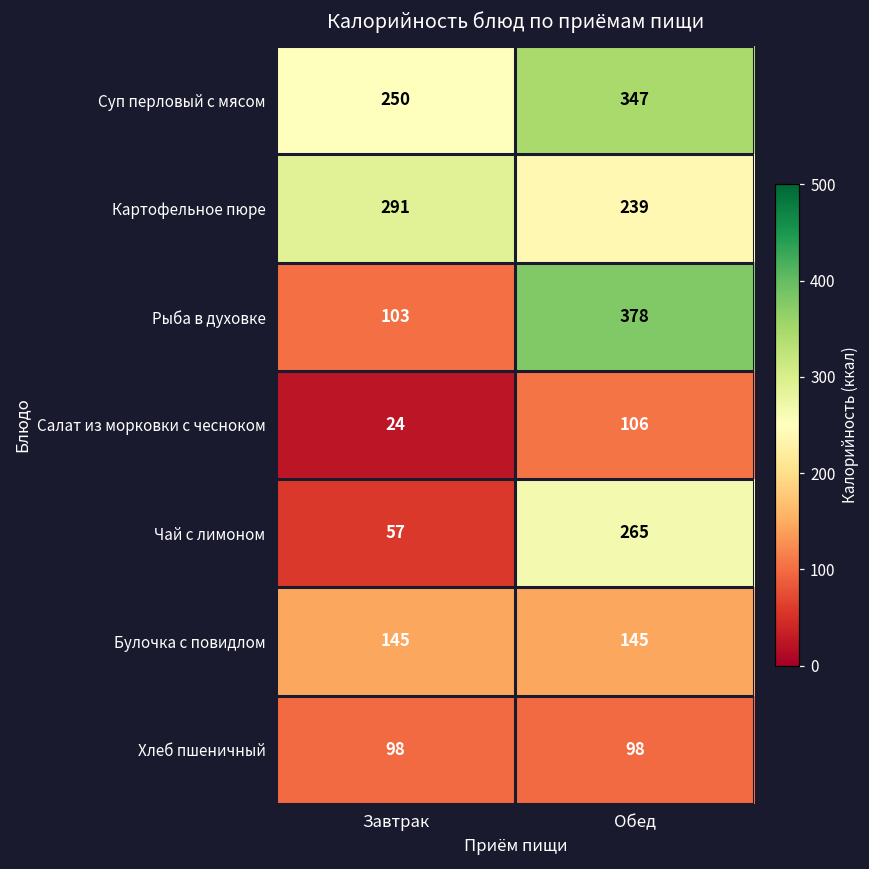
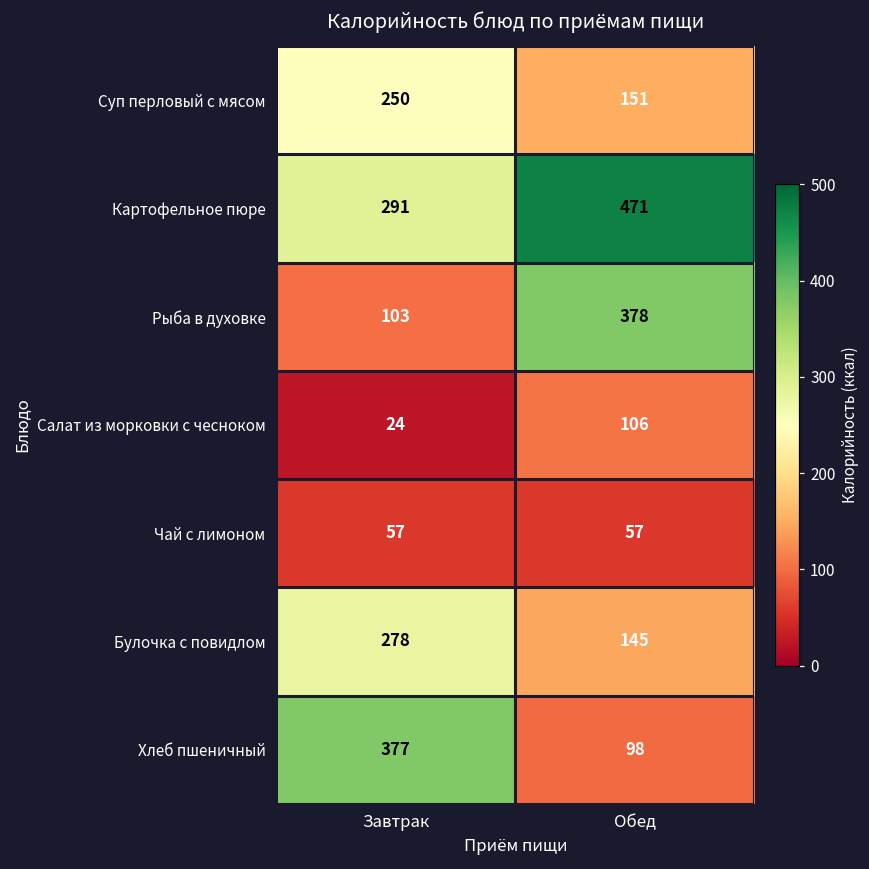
Суп перловый с мясом, Обед: 347 -> 151
Картофельное пюре, Обед: 239 -> 471
Чай с лимоном, Обед: 265 -> 57
Булочка с повидлом, Завтрак: 145 -> 278
Хлеб пшеничный, Завтрак: 98 -> 377
